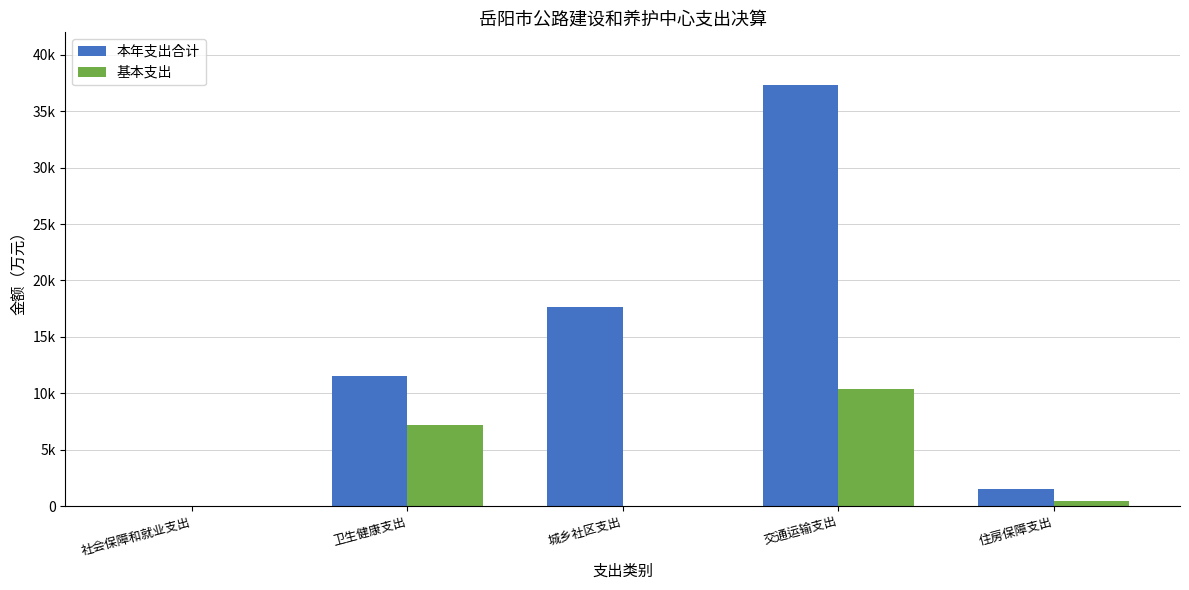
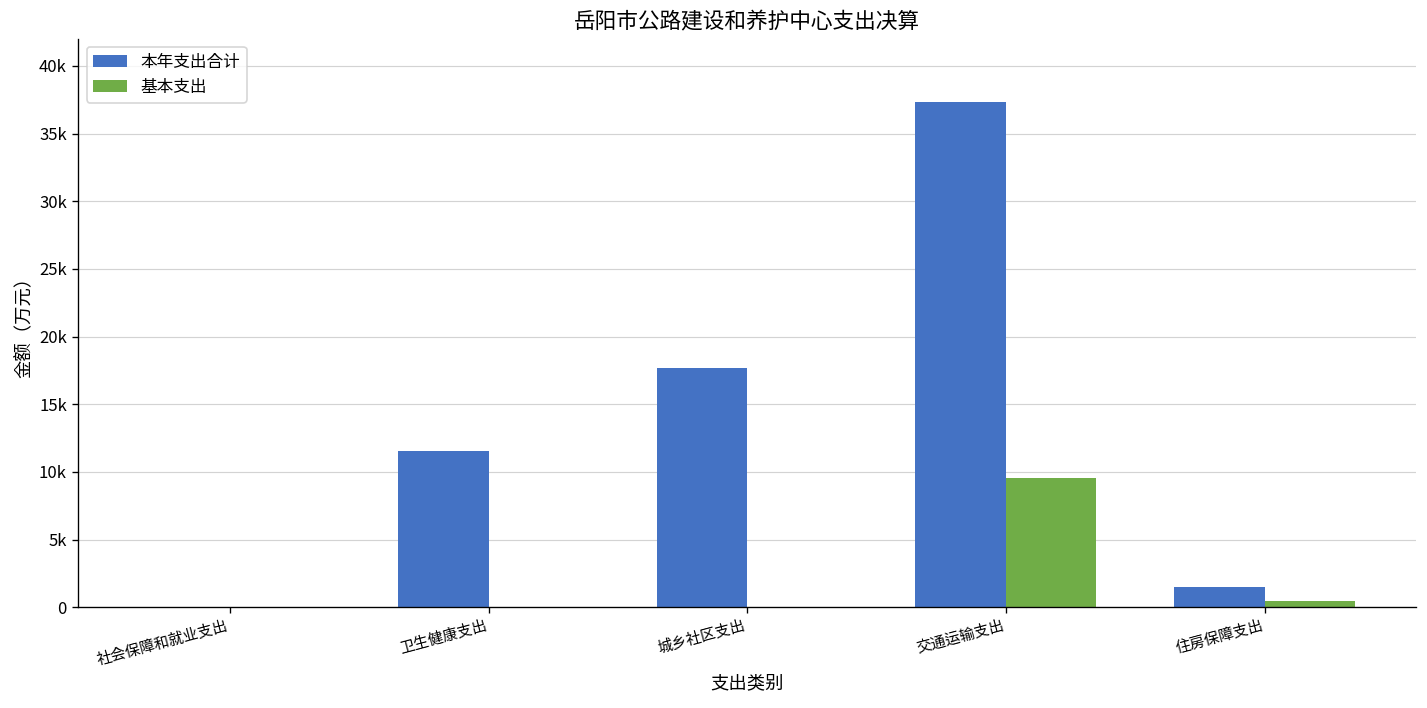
基本支出, 卫生健康支出: 7200 -> 0
基本支出, 交通运输支出: 10300 -> 9600
